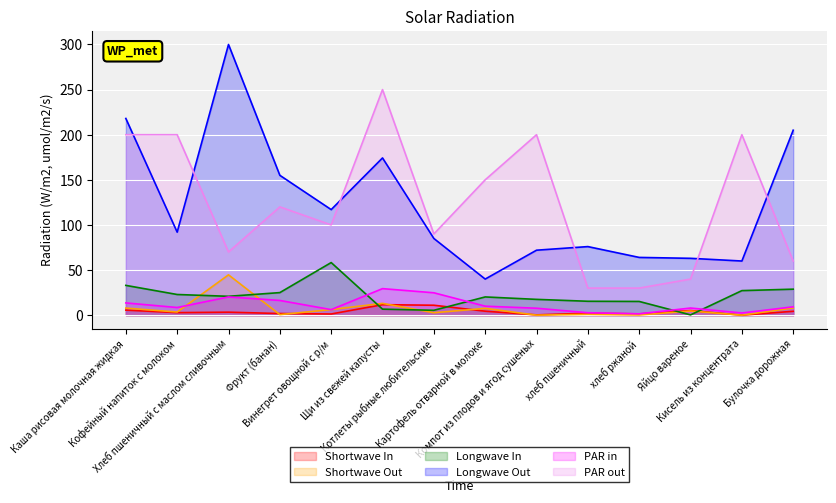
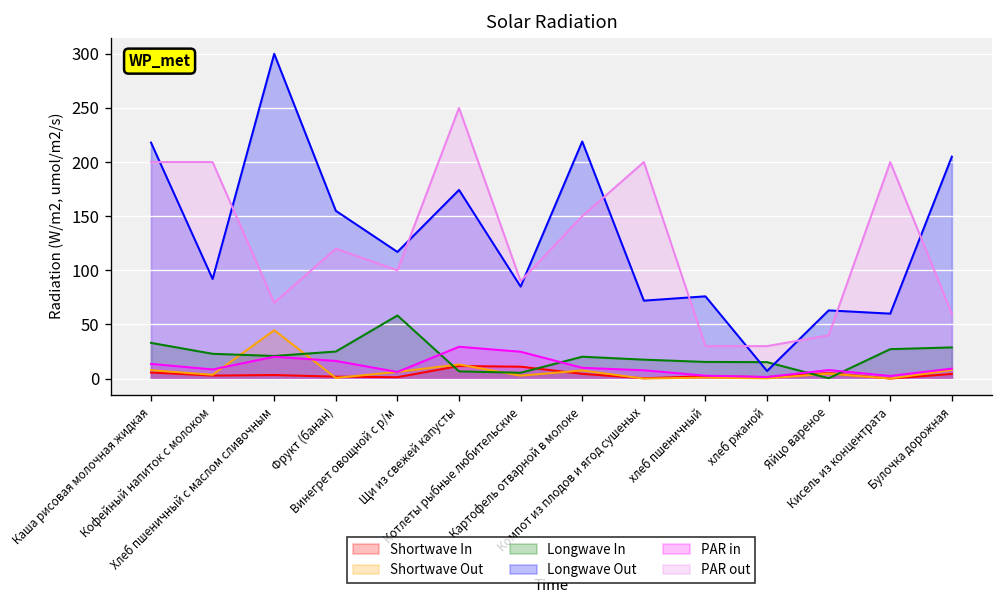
Longwave Out, Картофель отварной в молоке: 40 -> 220
Longwave Out, хлеб ржаной: 60 -> 10
